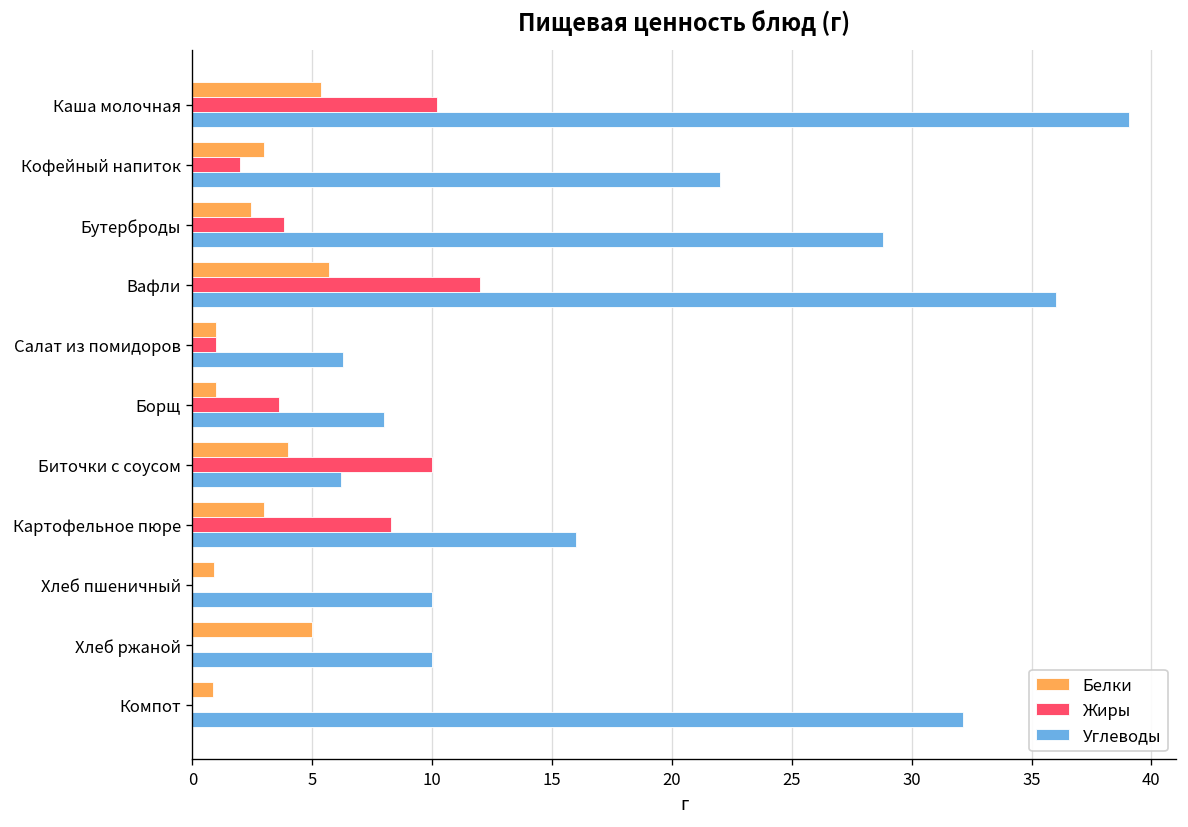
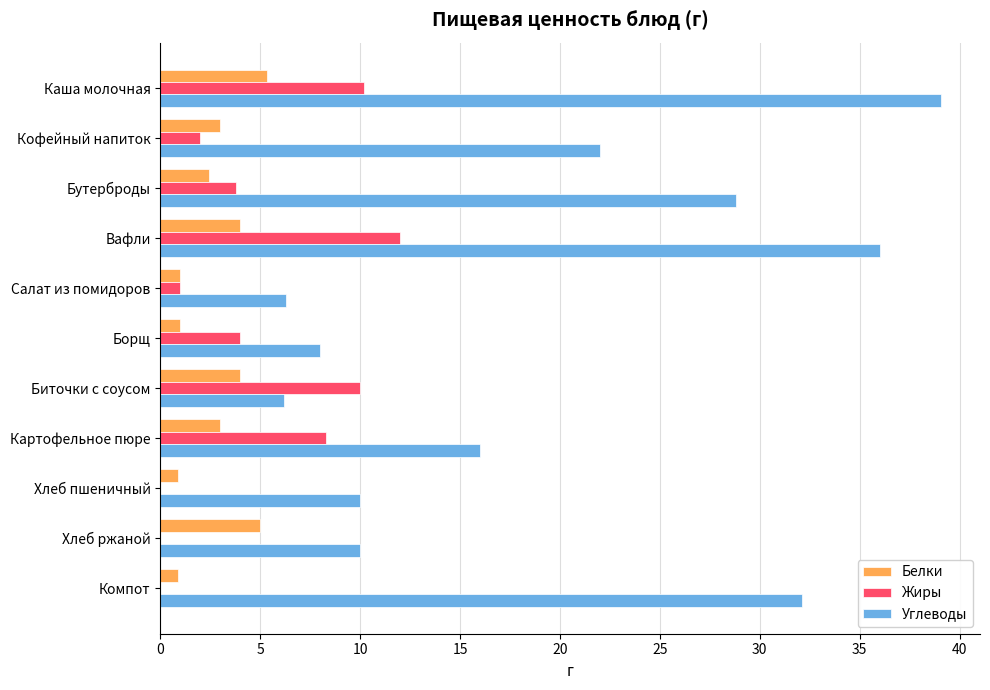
Белки, Вафли: 5.7 -> 4.0
Жиры, Борщ: 3.6 -> 4.0
